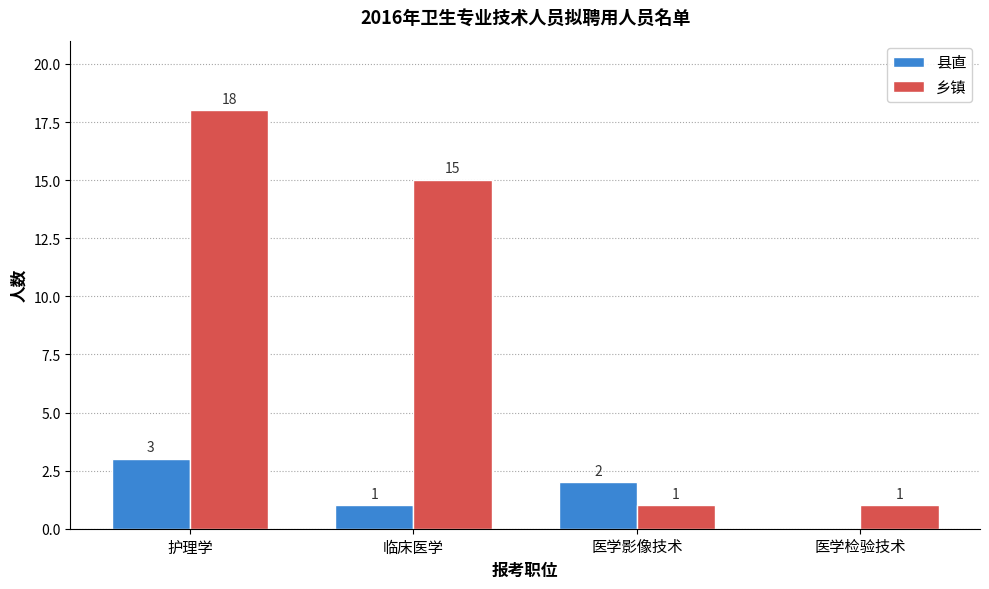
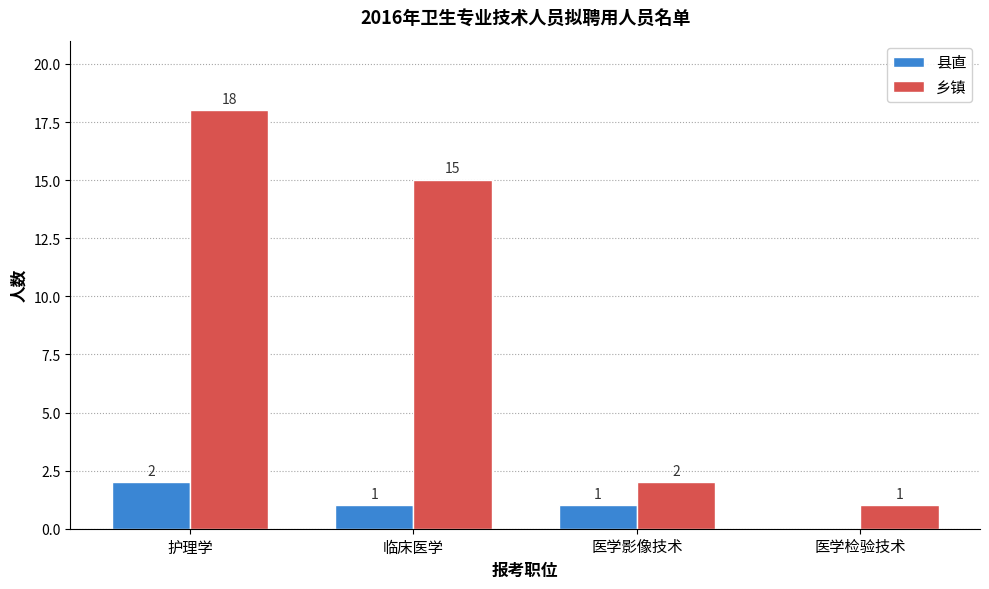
县直, 护理学: 3 -> 2
县直, 医学影像技术: 2 -> 1
乡镇, 医学影像技术: 1 -> 2
